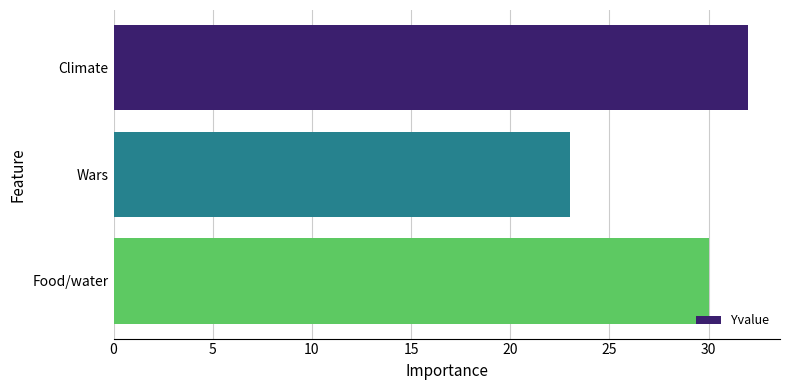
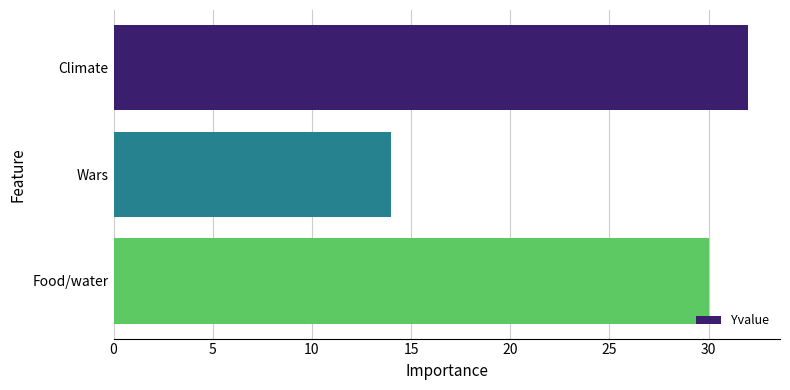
Wars: 23 -> 14
